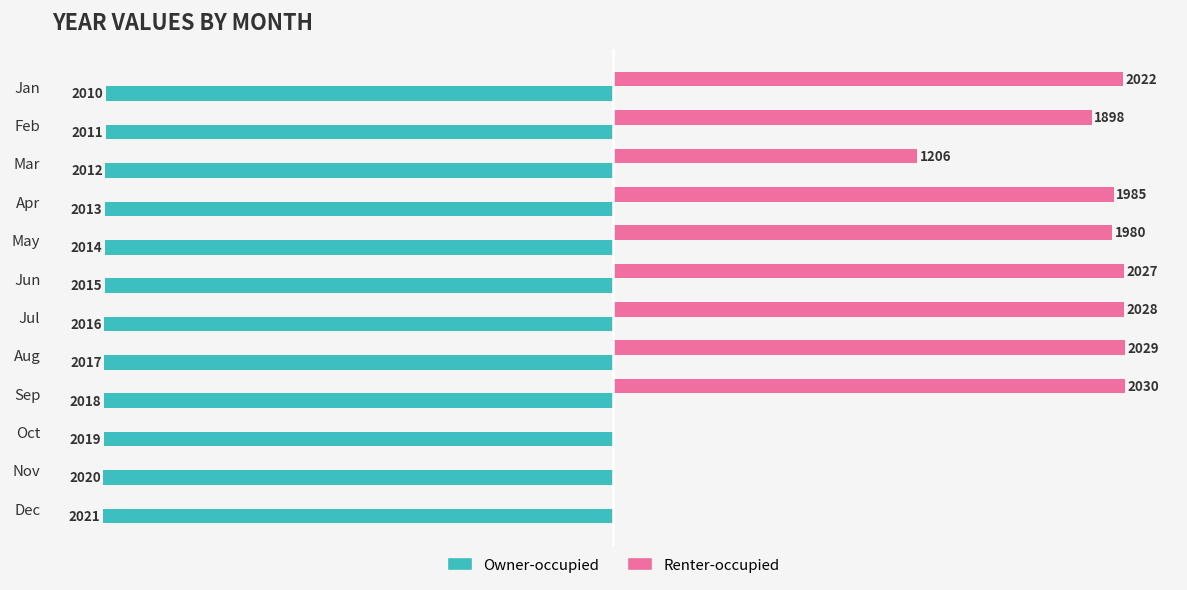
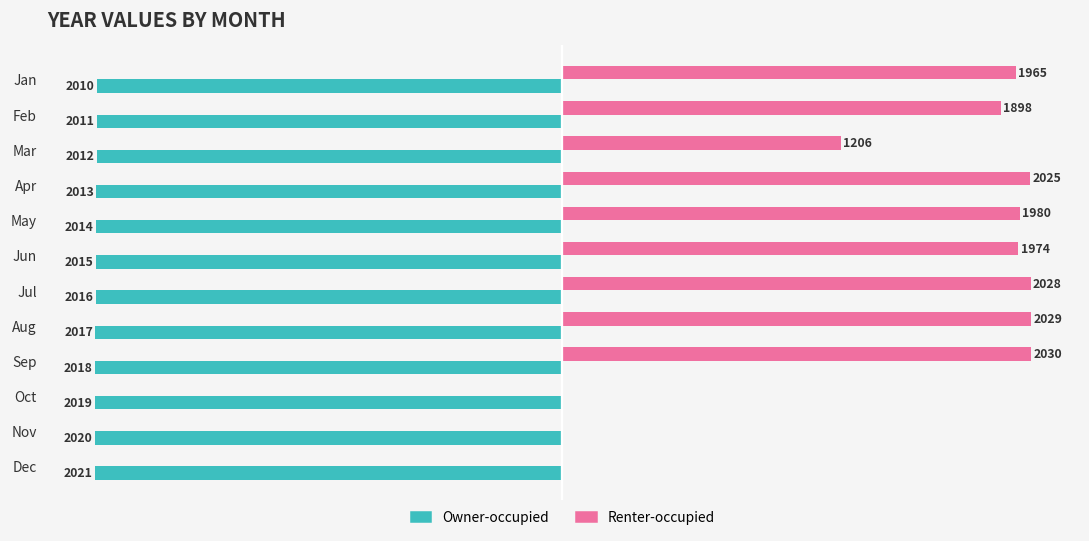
Renter-occupied, Jan: 2022 -> 1965
Renter-occupied, Apr: 1985 -> 2025
Renter-occupied, Jun: 2027 -> 1974
